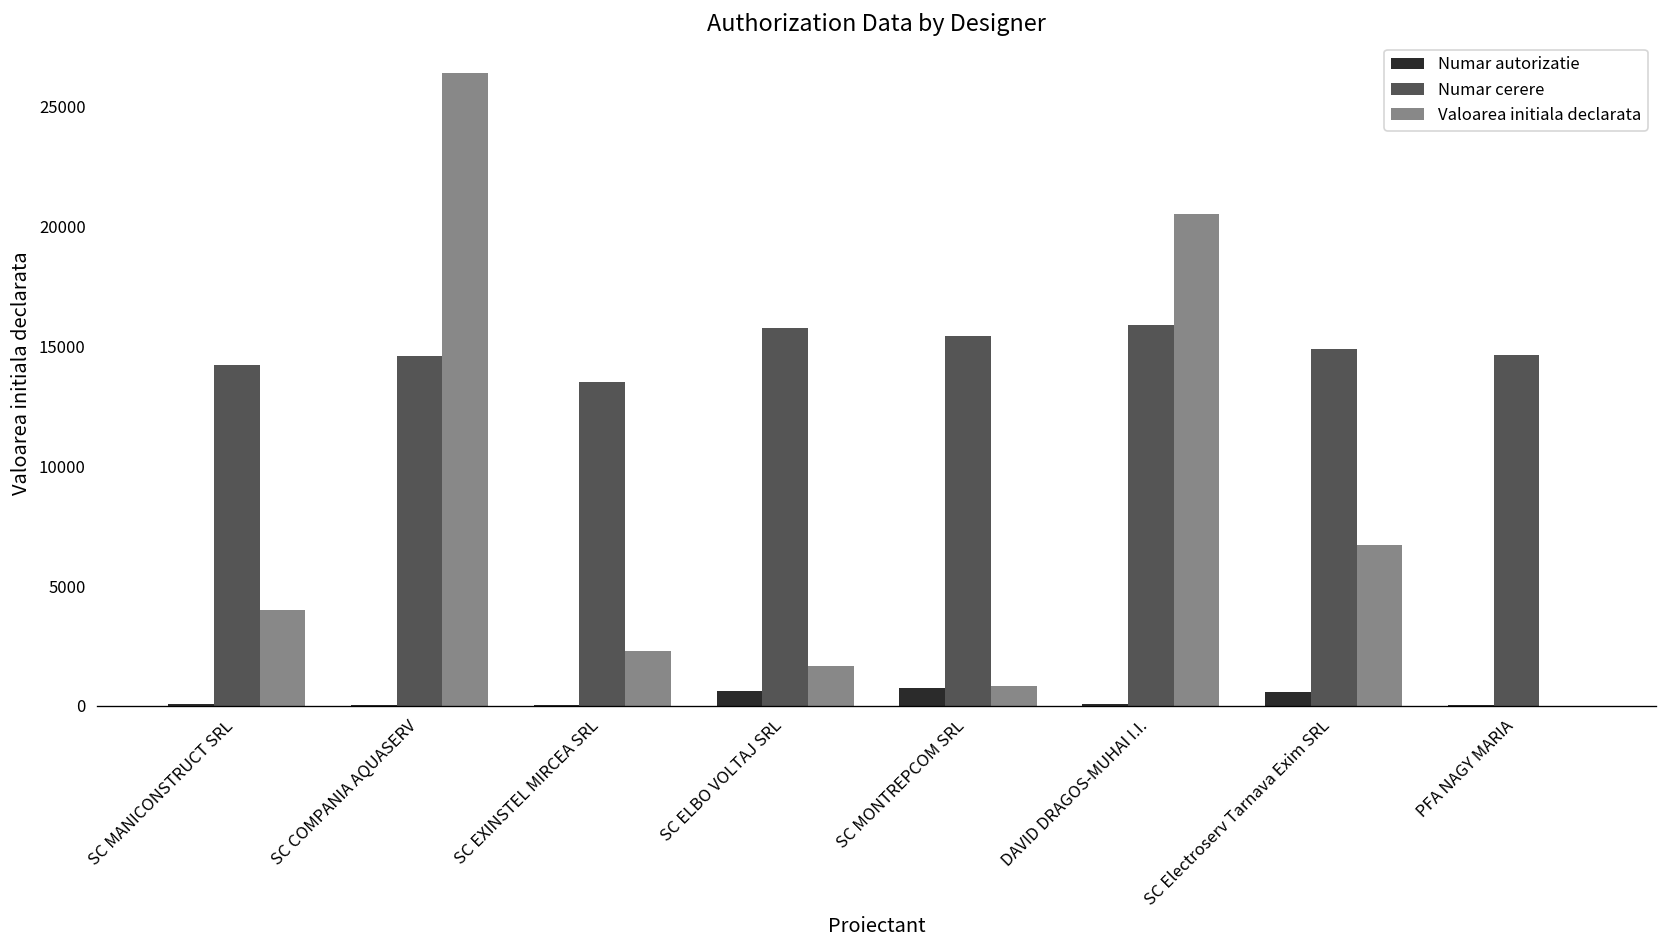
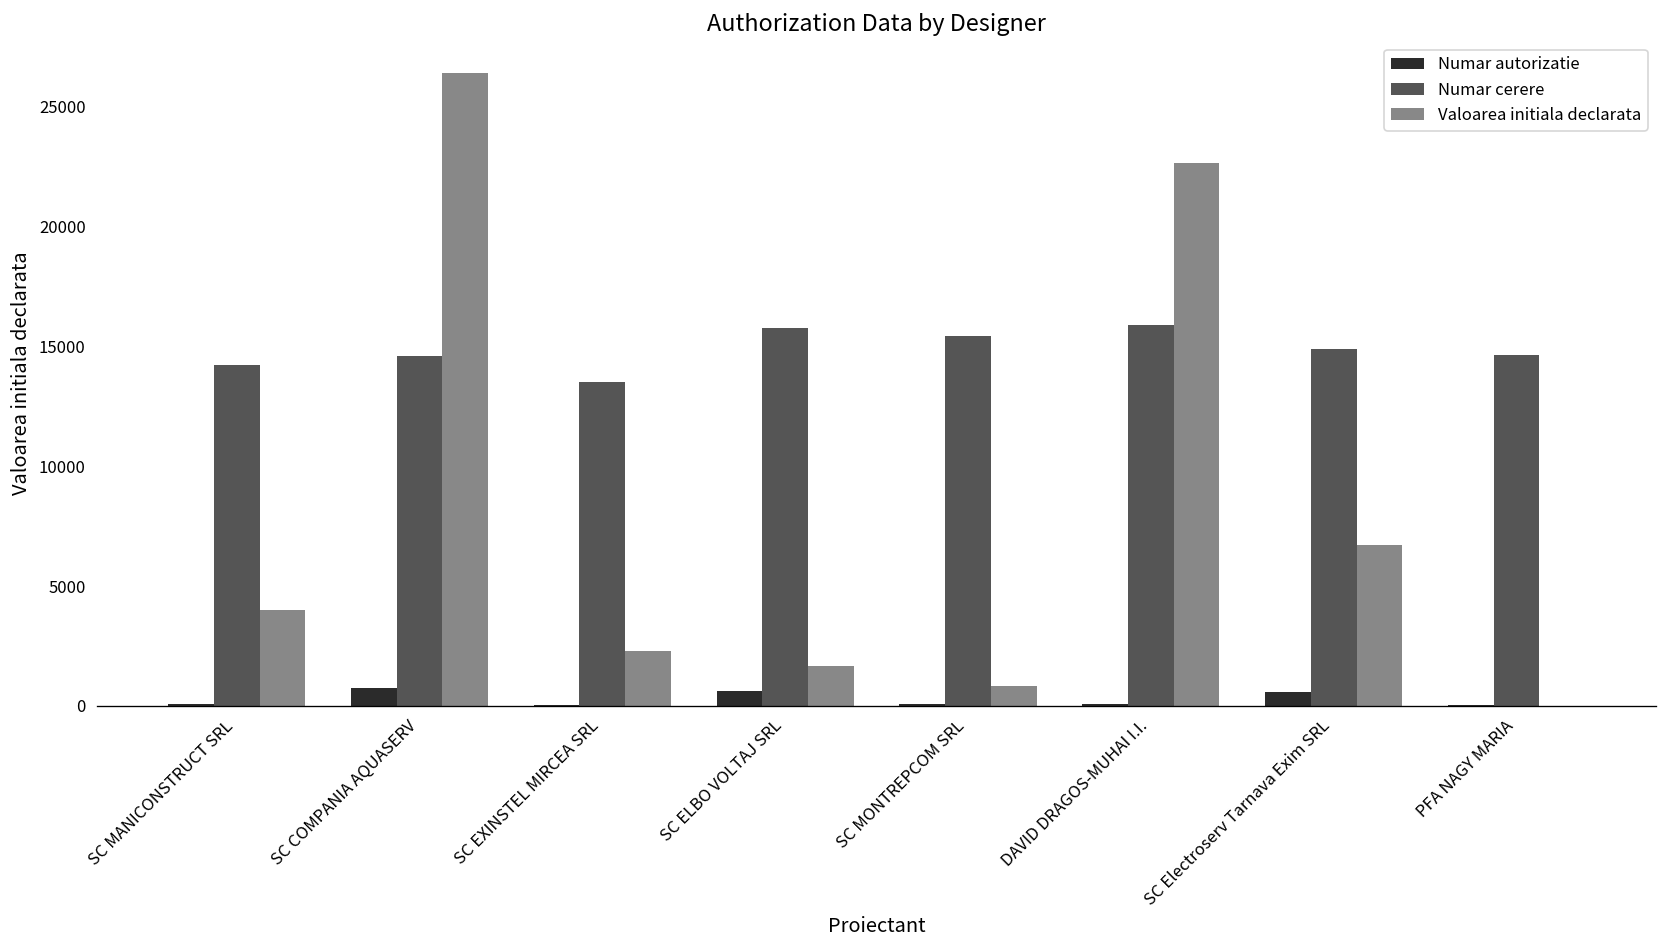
Numar autorizatie, SC COMPANIA AQUASERV: 100 -> 800
Numar autorizatie, SC MONTREPCOM SRL: 800 -> 100
Valoarea initiala declarata, DAVID DRAGOS-MUHAI I.I.: 20500 -> 22700
